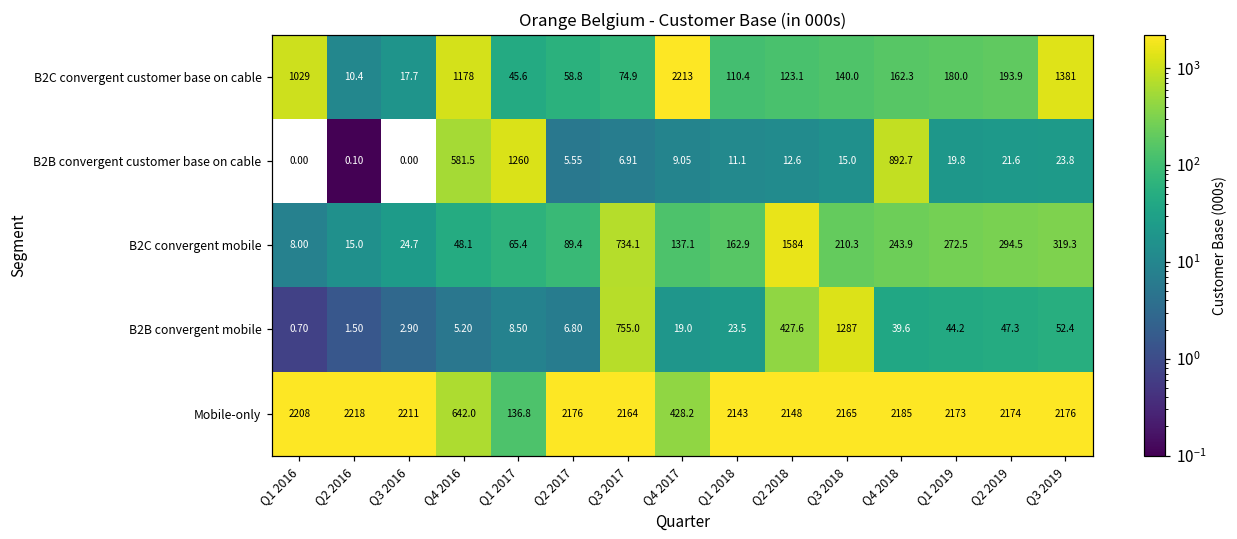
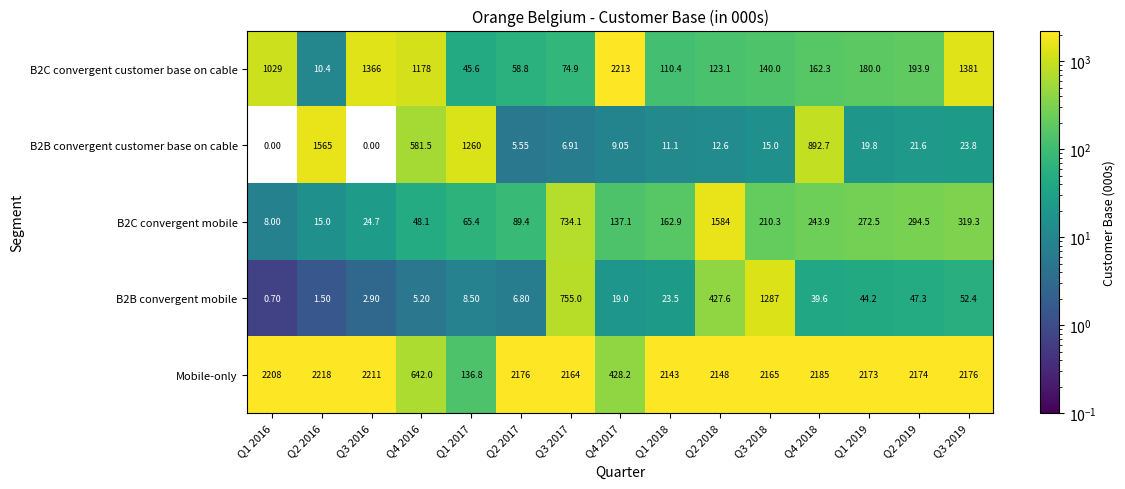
B2C convergent customer base on cable, Q3 2016: 17.7 -> 1366
B2B convergent customer base on cable, Q2 2016: 0.10 -> 1565
